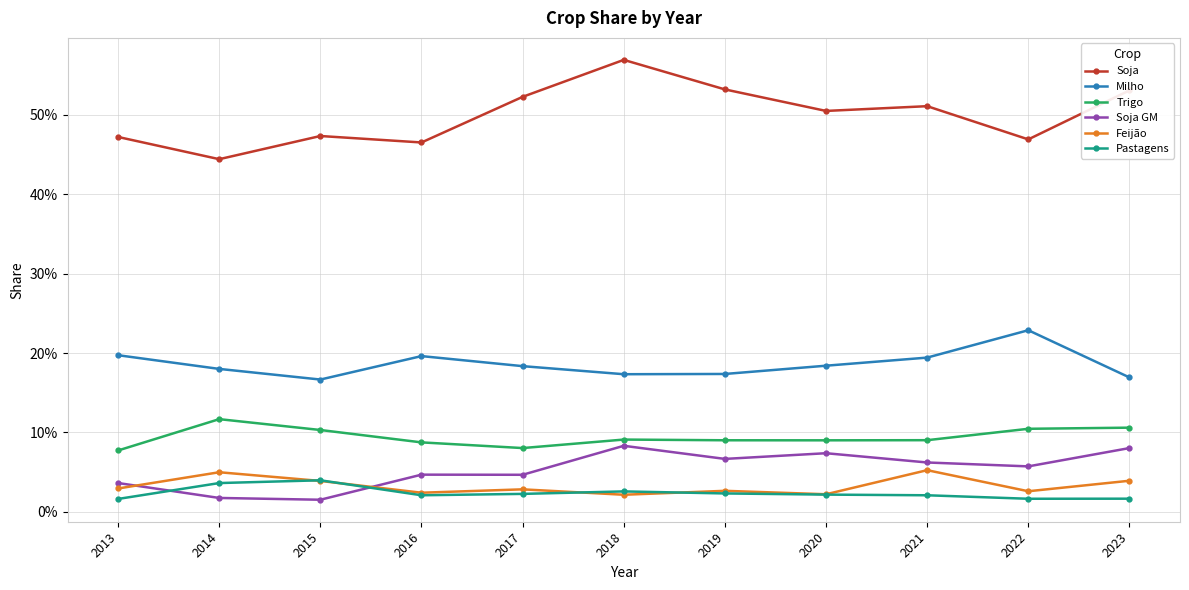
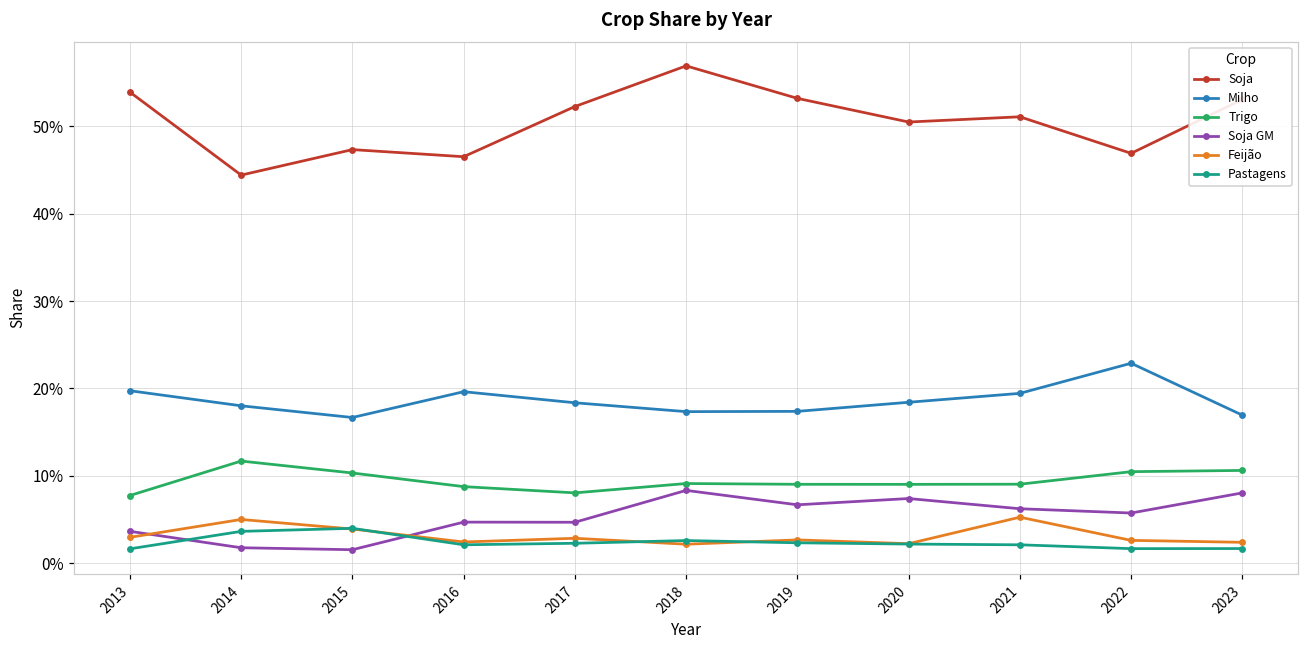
Soja, 2013: 47% -> 54%
Feijão, 2023: 4% -> 2%
